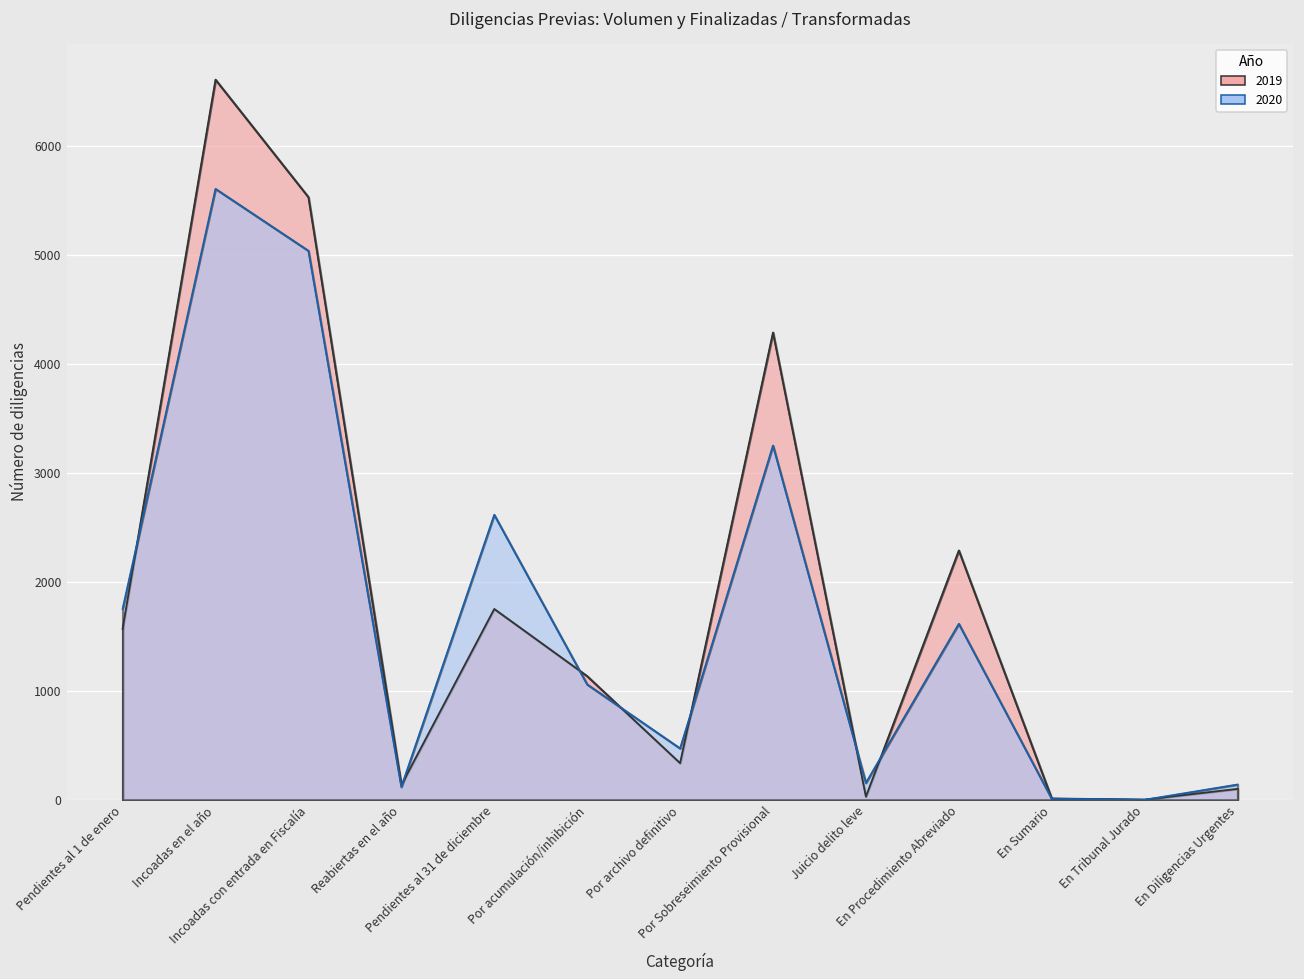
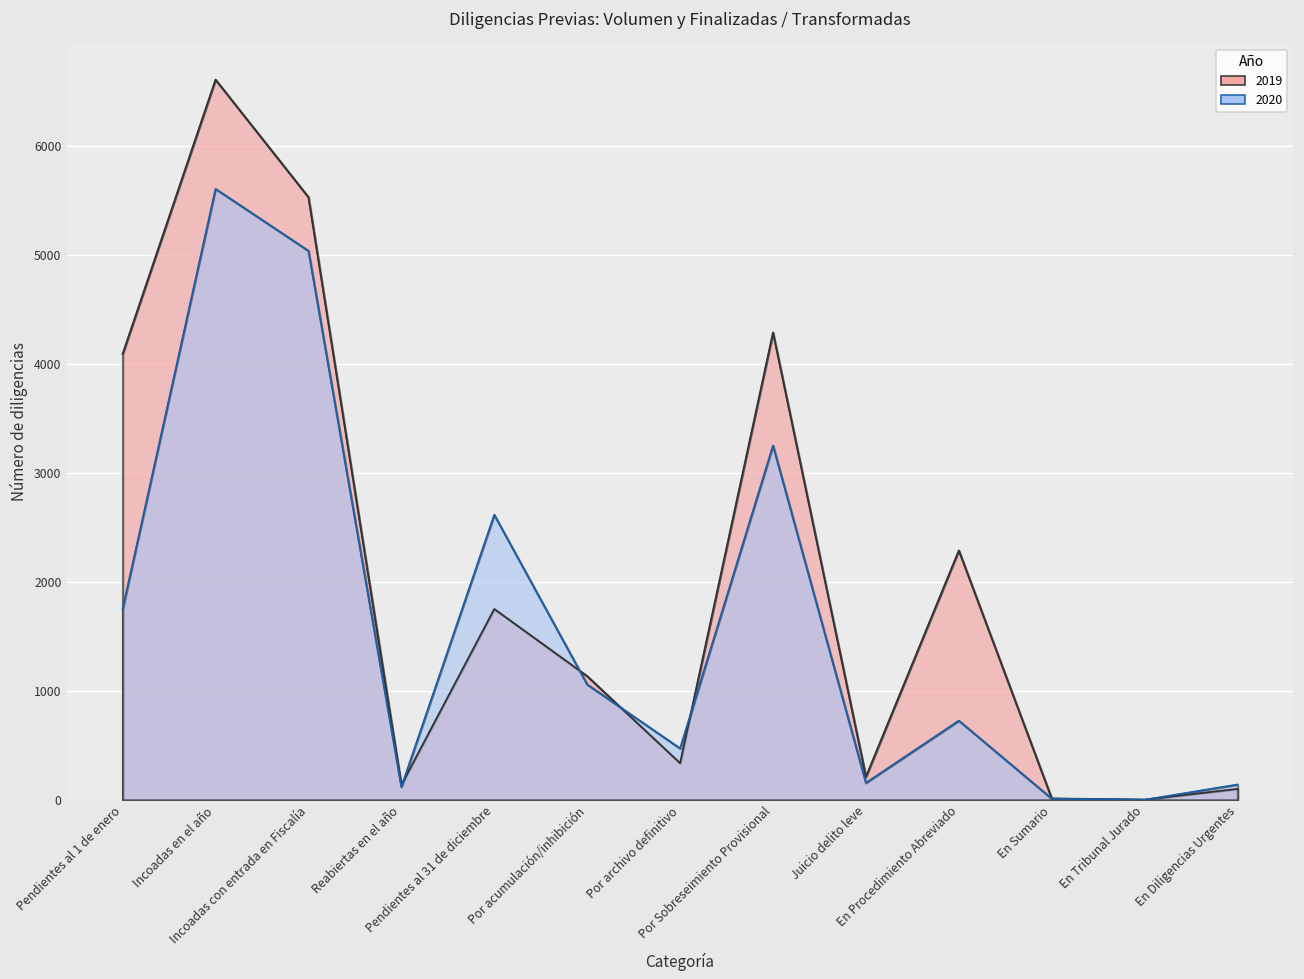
2019, Pendientes al 1 de enero: 1600 -> 4100
2019, Juicio delito leve: 0 -> 200
2020, En Procedimiento Abreviado: 1600 -> 700
